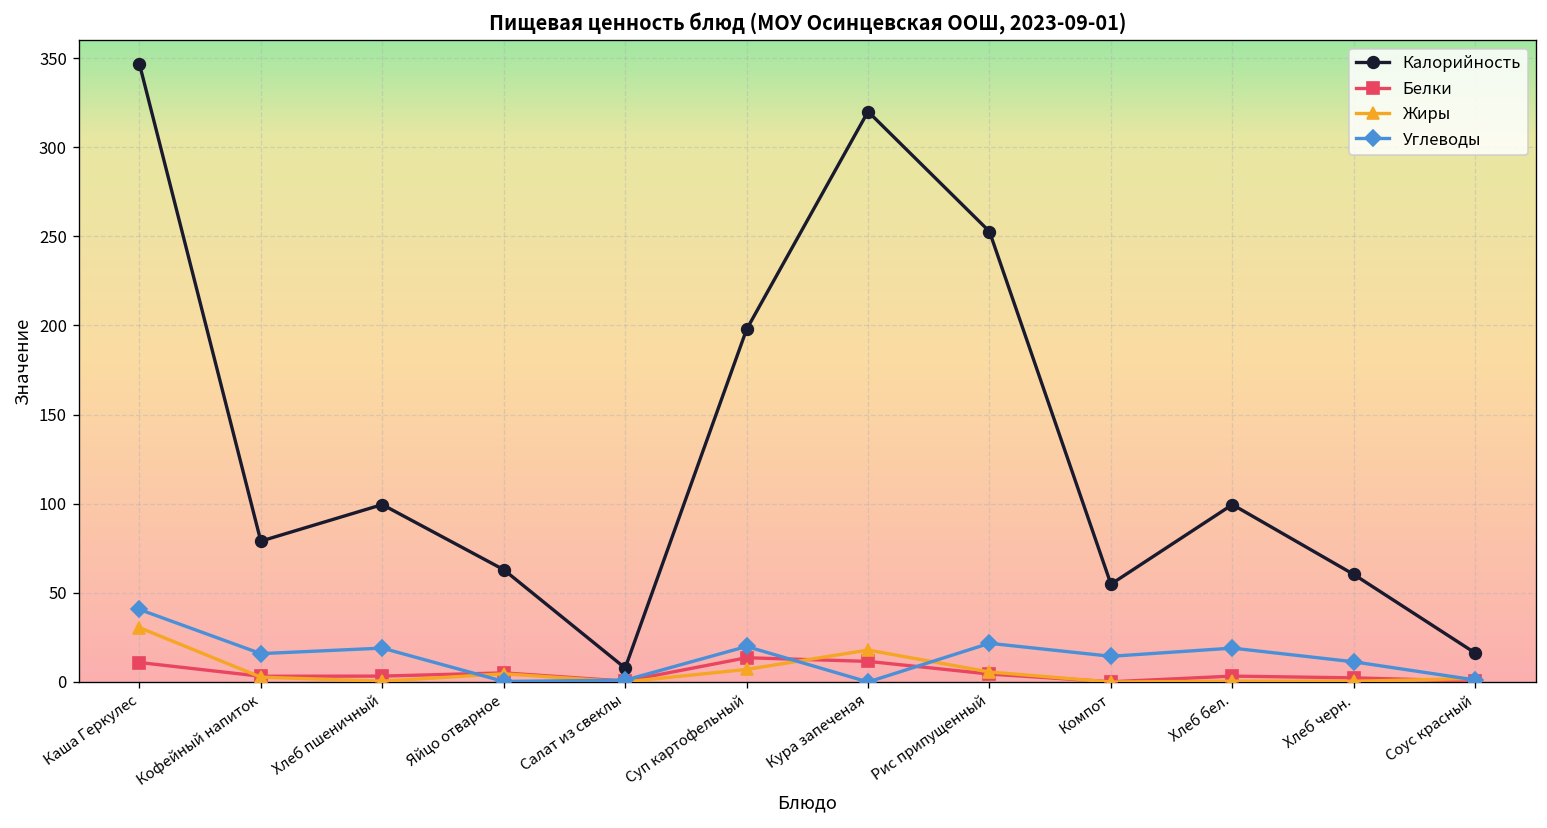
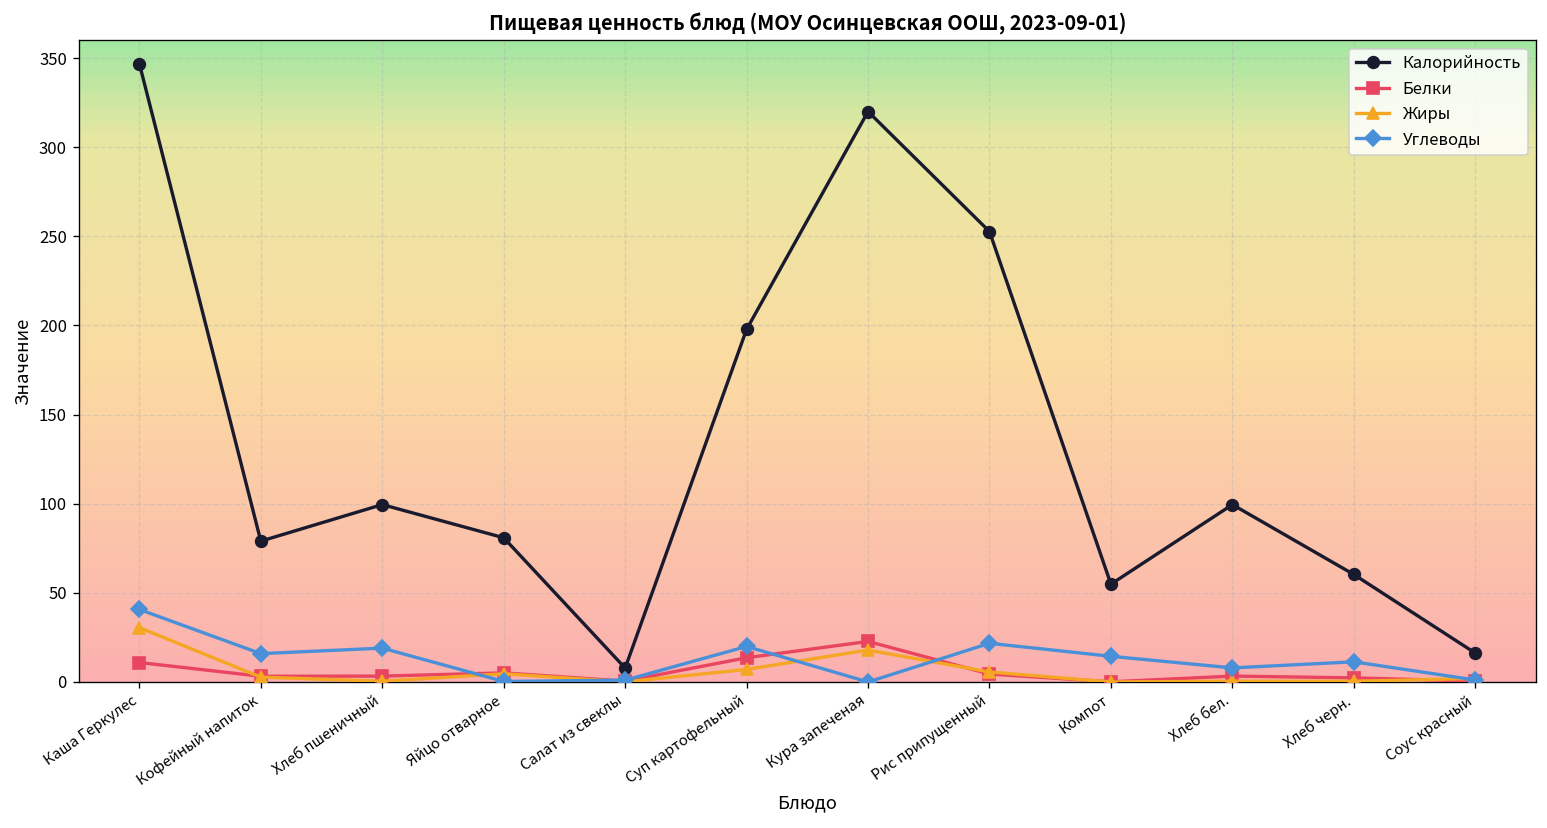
Калорийность, Яйцо отварное: 63 -> 81
Белки, Кура запеченая: 12 -> 23
Углеводы, Хлеб бел.: 19 -> 8
